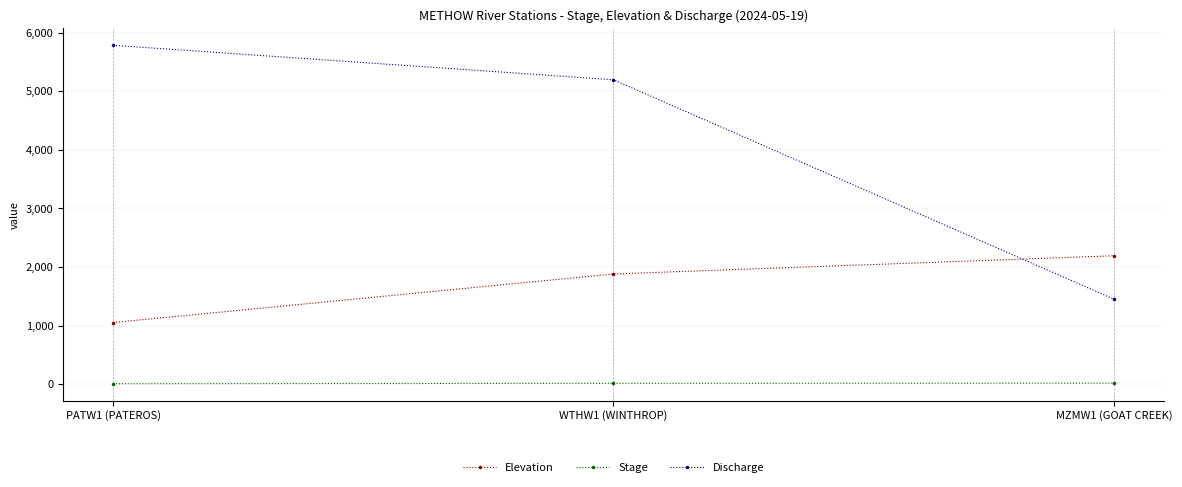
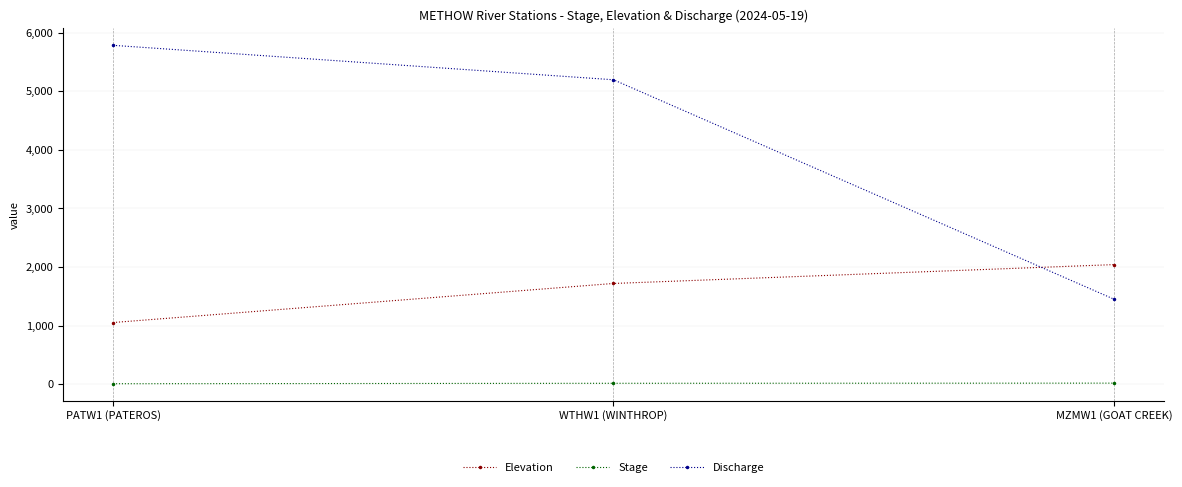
Elevation, WTHW1 (WINTHROP): 1,900 -> 1,700
Elevation, MZMW1 (GOAT CREEK): 2,200 -> 2,000
